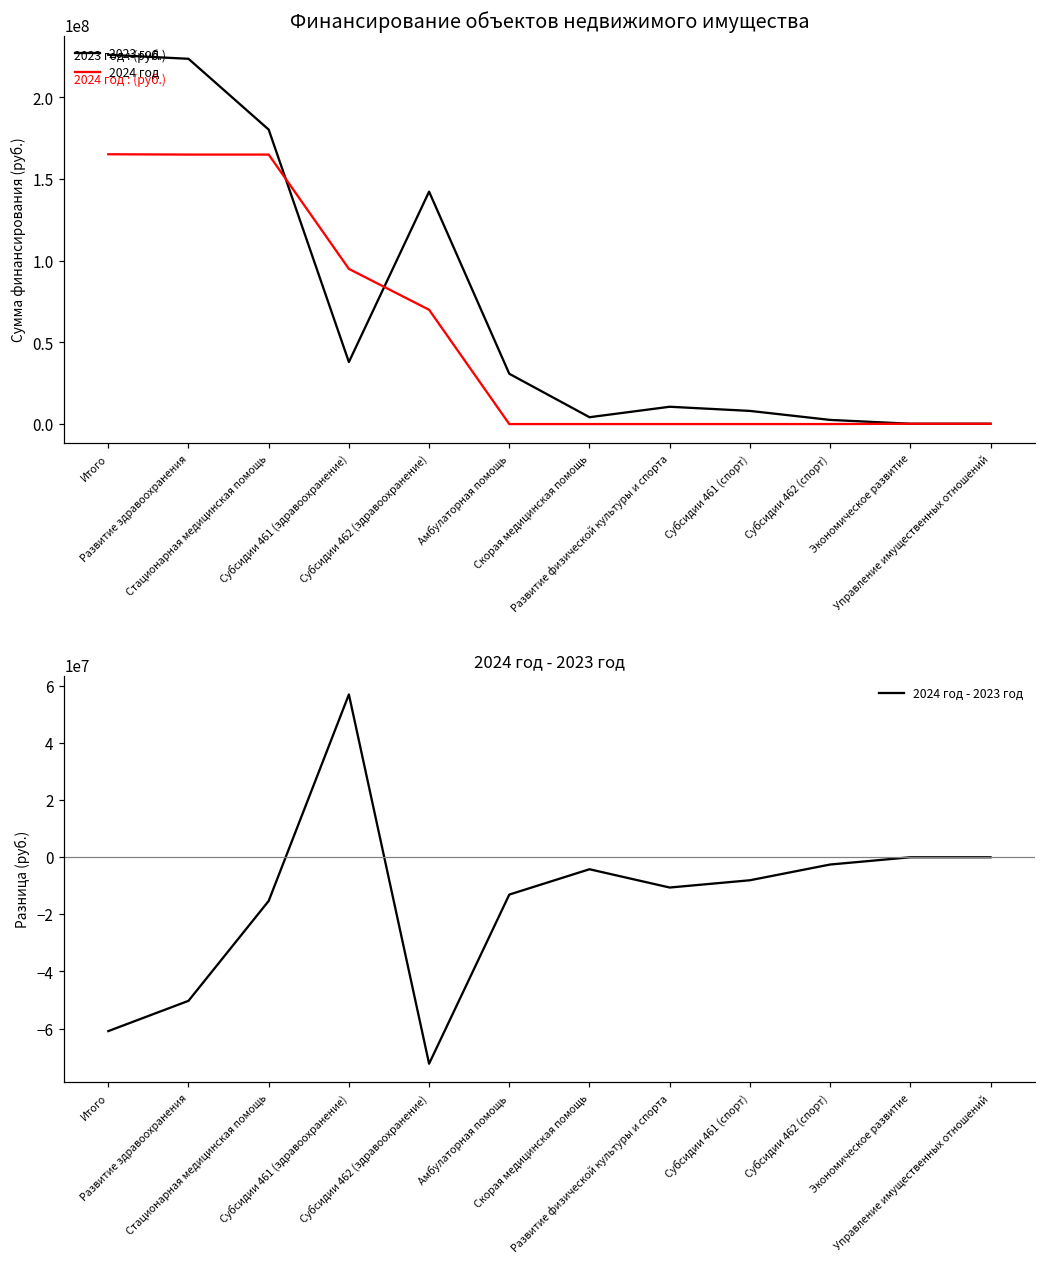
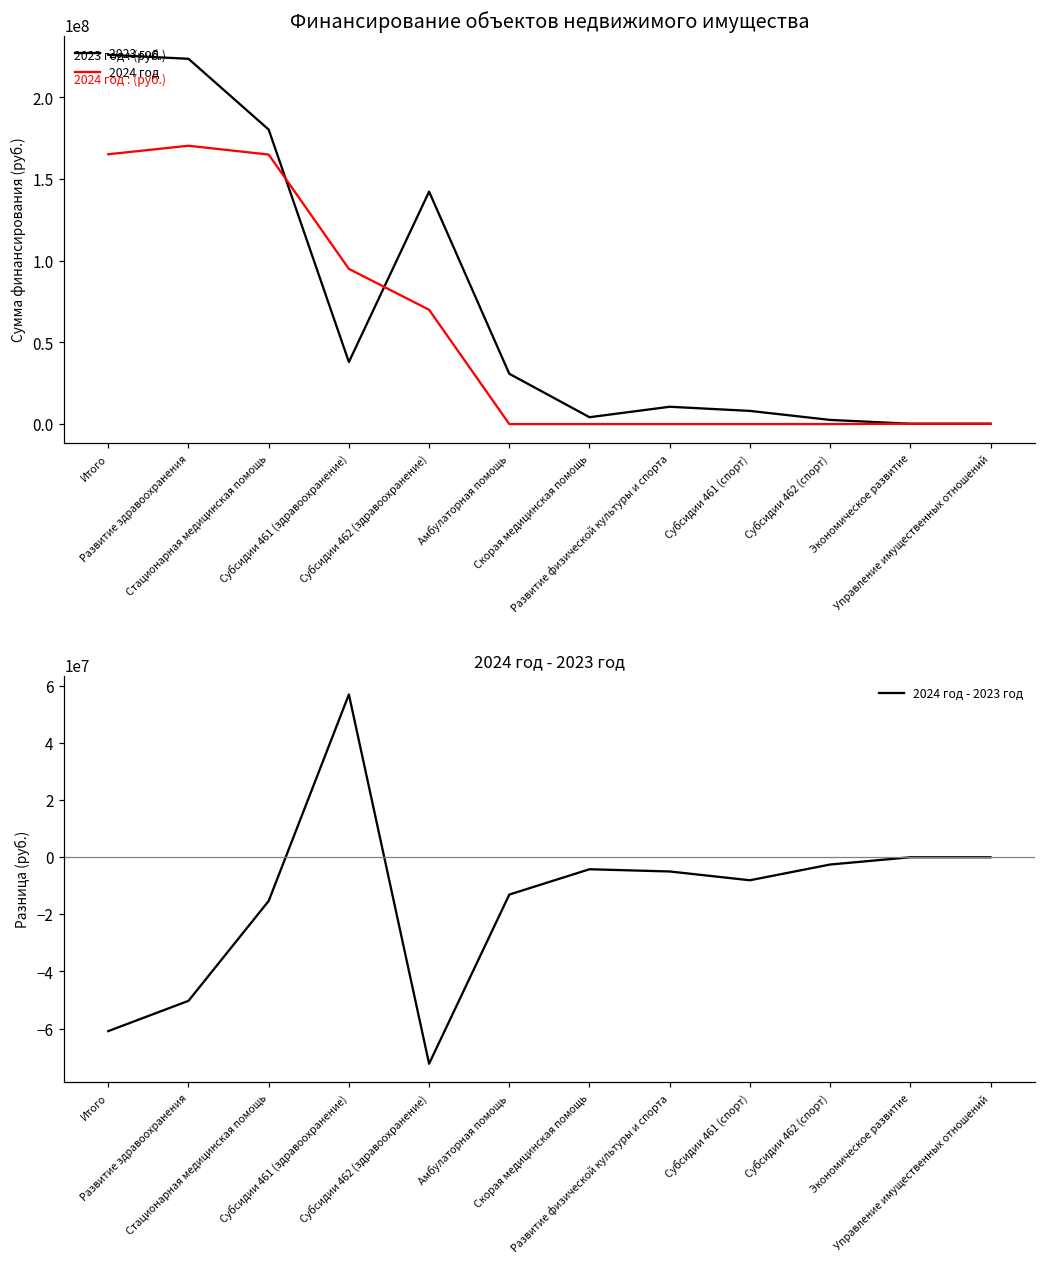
Финансирование объектов недвижимого имущества, 2024 год, Развитие здравоохранения: 165000000 -> 170000000
2024 год - 2023 год, Развитие физической культуры и спорта: -11000000 -> -5000000
